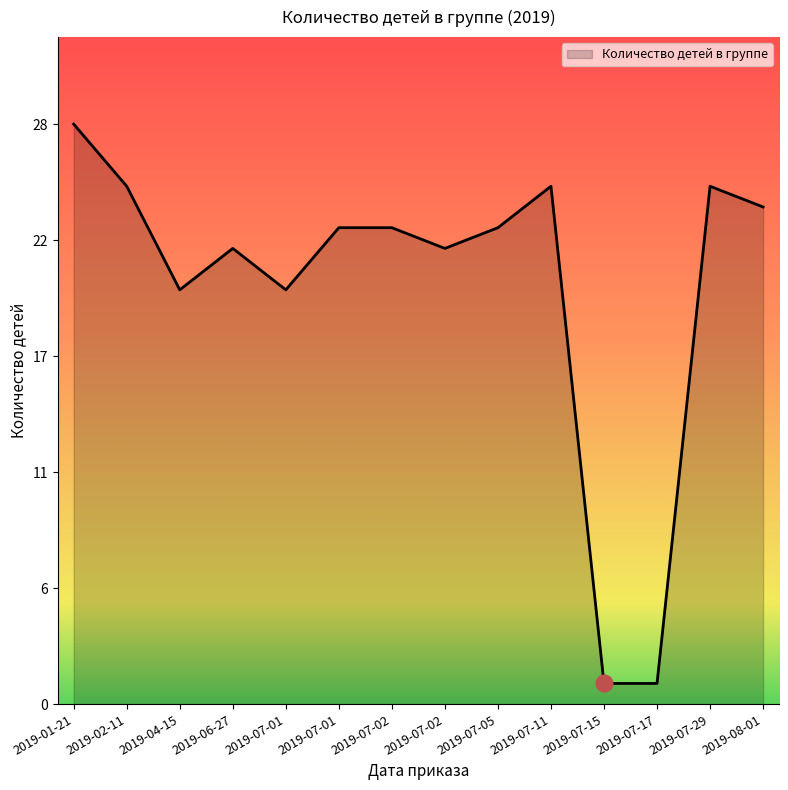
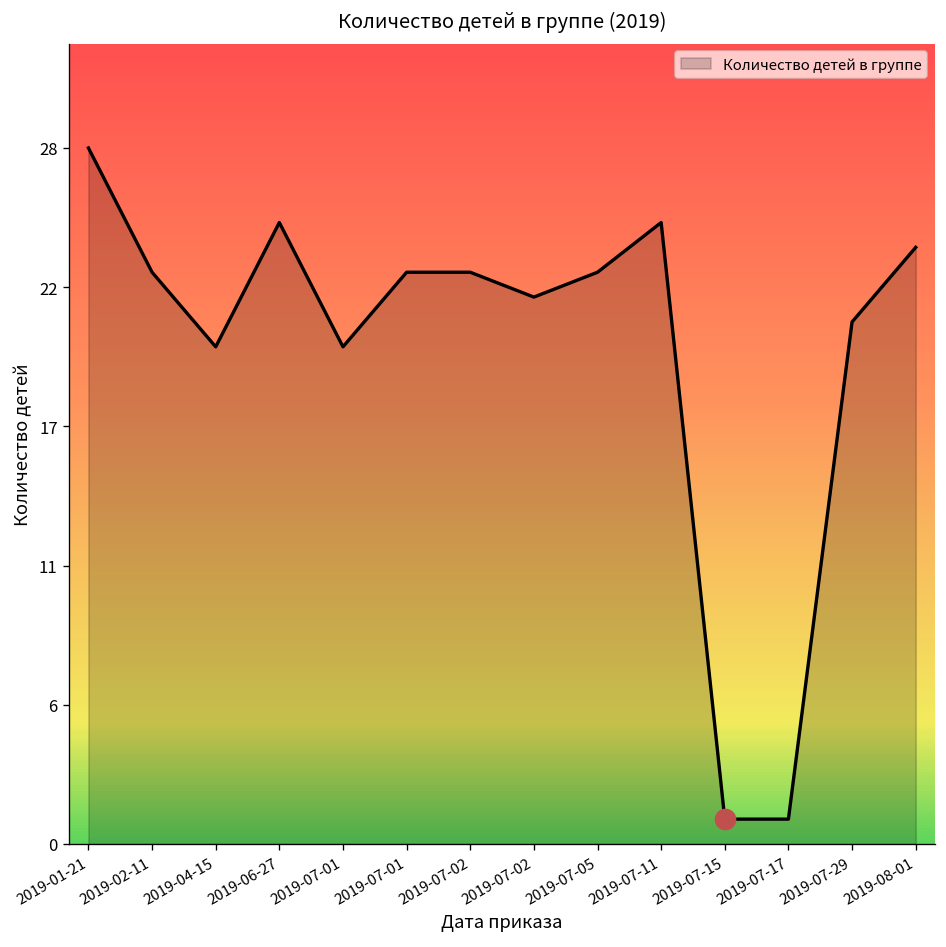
Количество детей в группе, 2019-02-11: 25 -> 23
Количество детей в группе, 2019-06-27: 22 -> 25
Количество детей в группе, 2019-07-29: 25 -> 21
